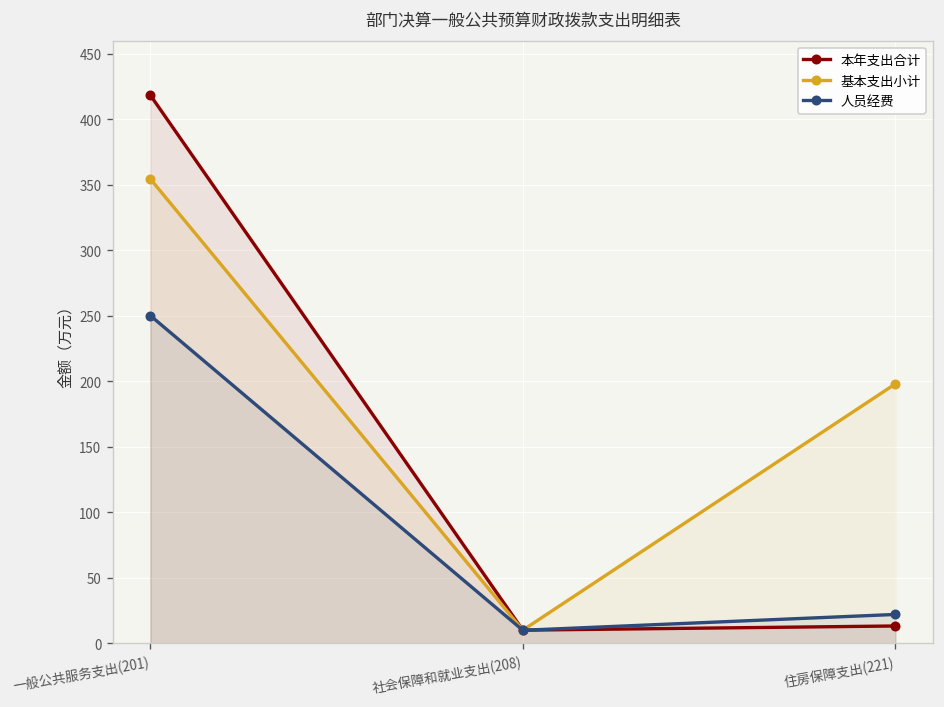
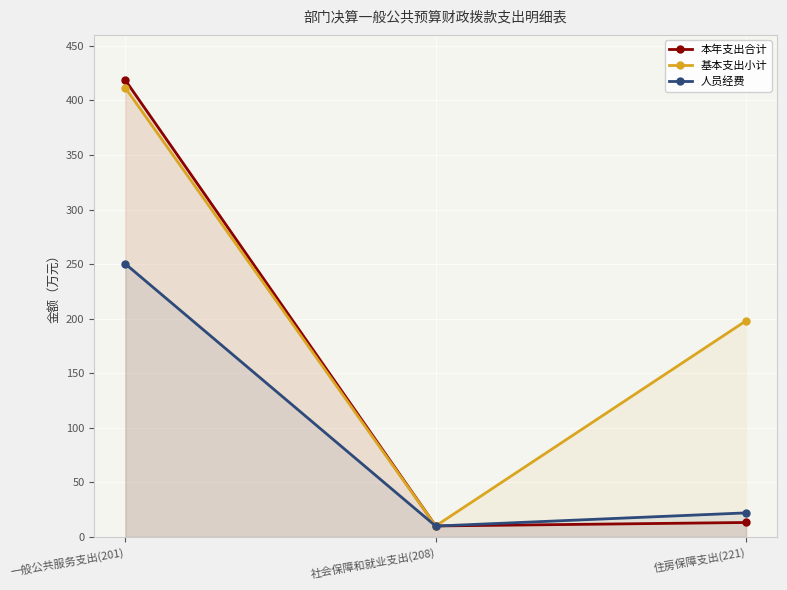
基本支出小计, 一般公共服务支出(201): 355 -> 412
